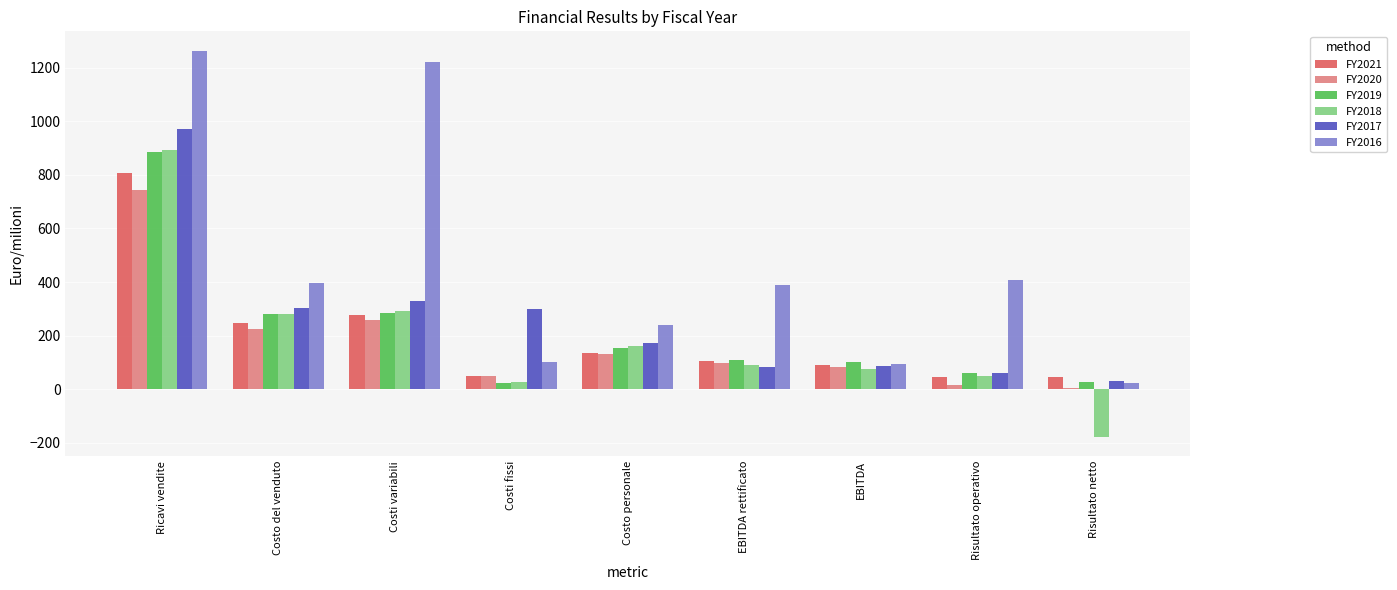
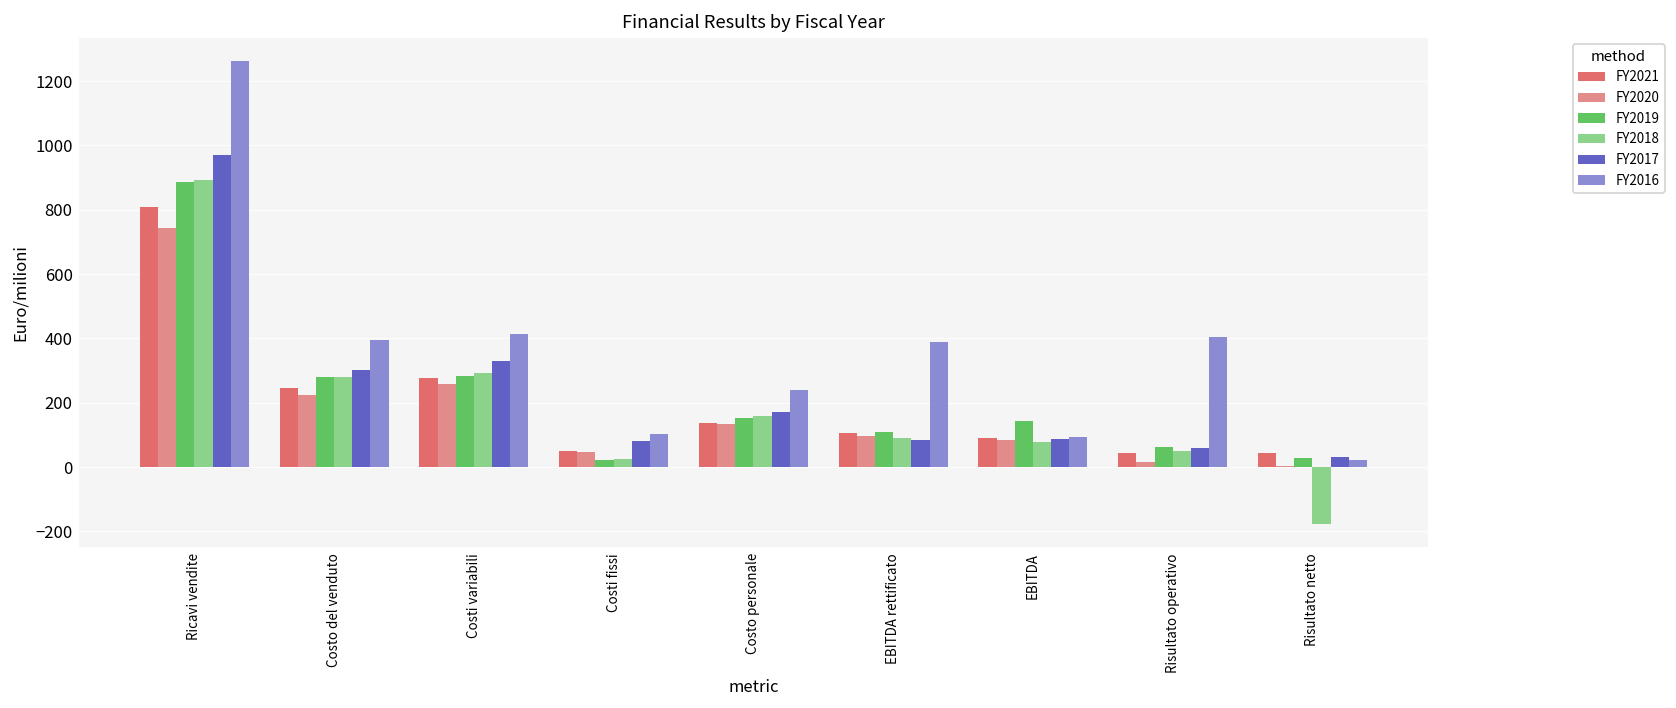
FY2016, Costi variabili: 1220 -> 420
FY2017, Costi fissi: 300 -> 80
FY2019, EBITDA: 100 -> 140
